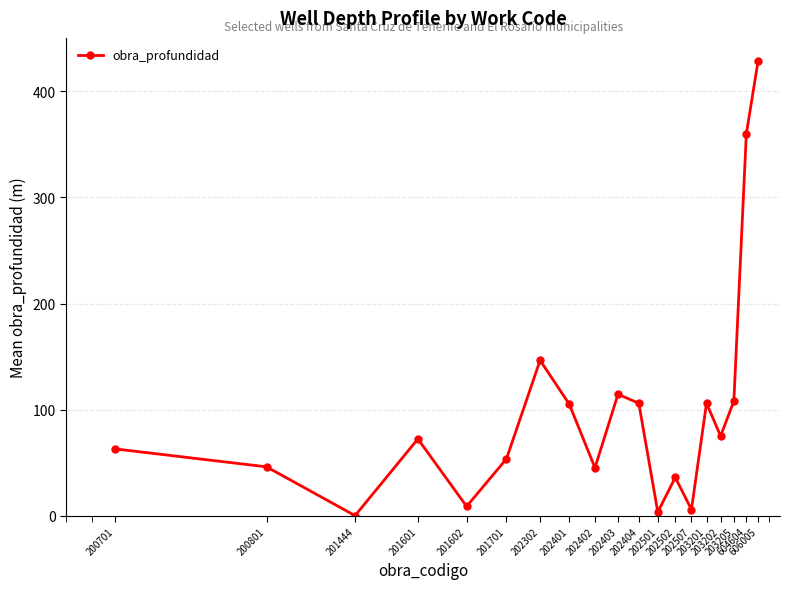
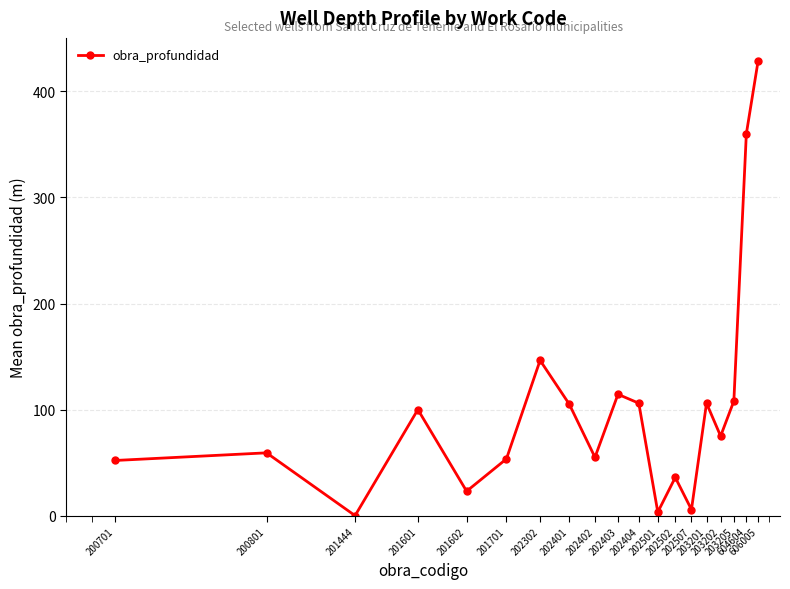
200701: 63 -> 52
200801: 46 -> 59
201601: 72 -> 100
201602: 9 -> 23
202402: 45 -> 55
